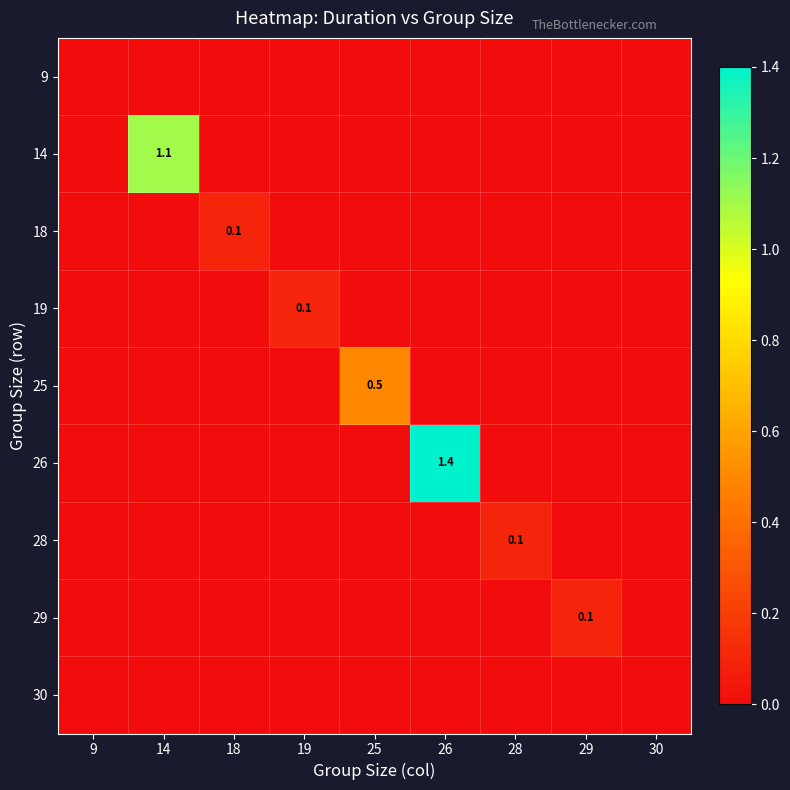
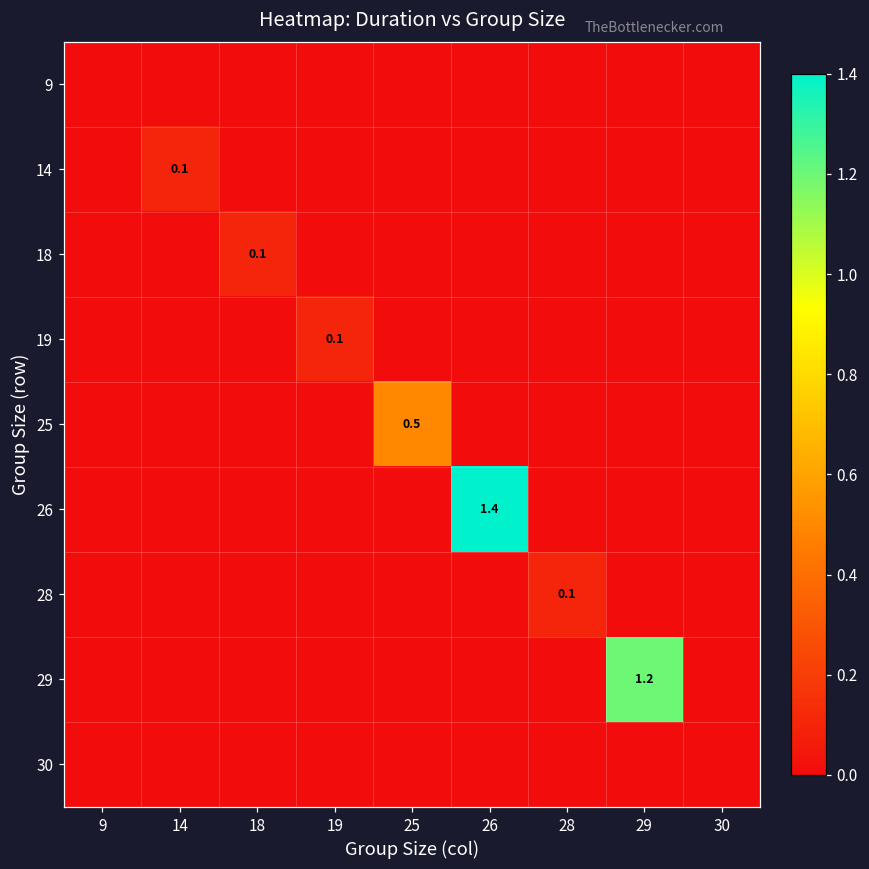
14, 14: 1.1 -> 0.1
29, 29: 0.1 -> 1.2
